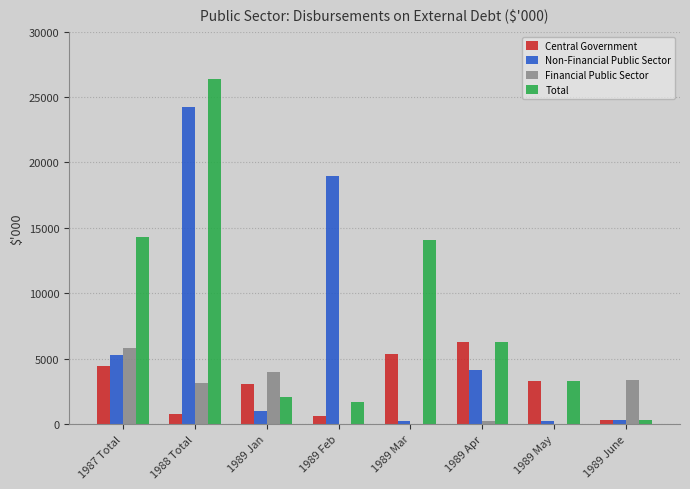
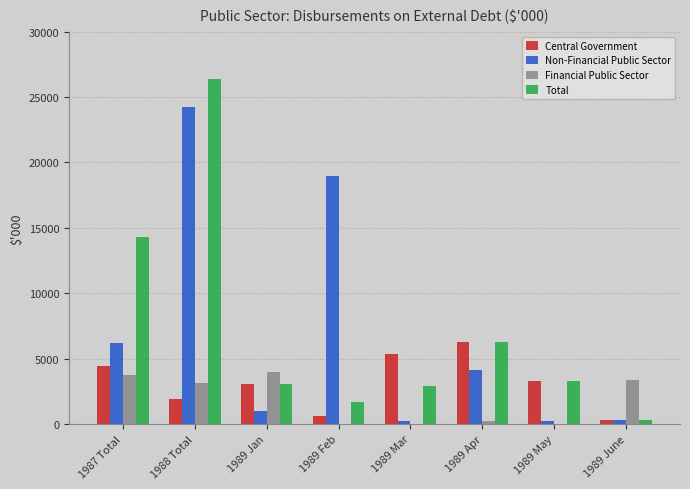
Non-Financial Public Sector, 1987 Total: 5300 -> 6200
Financial Public Sector, 1987 Total: 5800 -> 3700
Central Government, 1988 Total: 800 -> 1900
Total, 1989 Jan: 2100 -> 3000
Total, 1989 Mar: 14000 -> 2900
